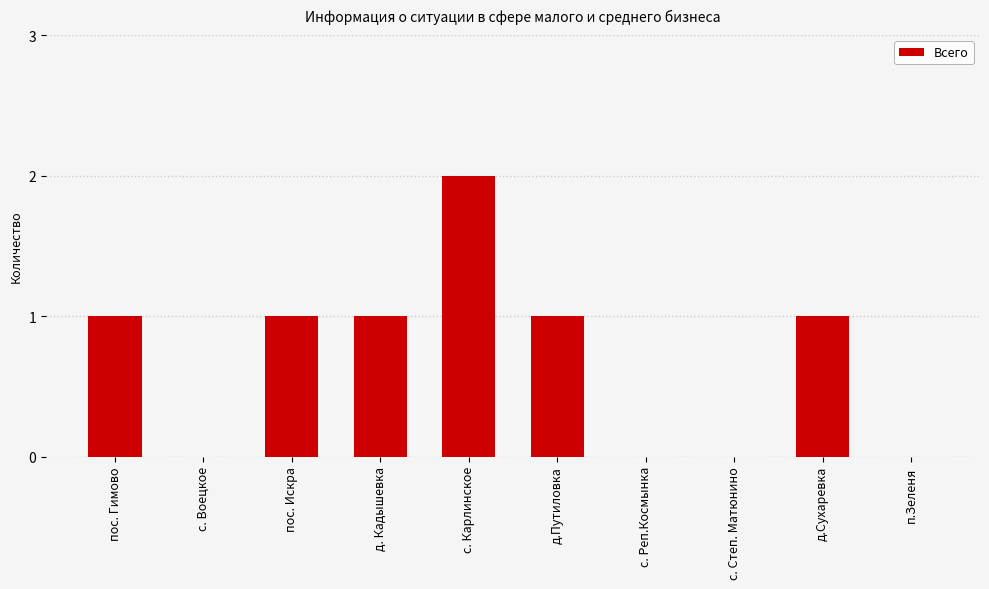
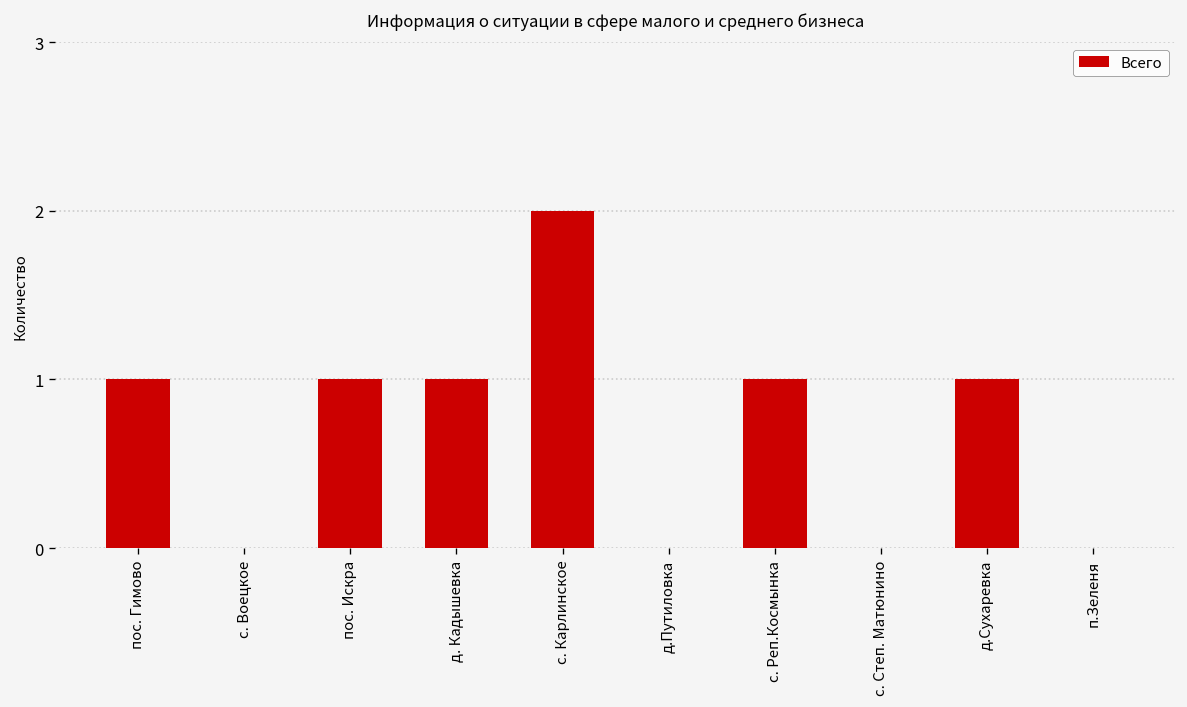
д.Путиловка: 1 -> 0
с. Реп.Космынка: 0 -> 1
